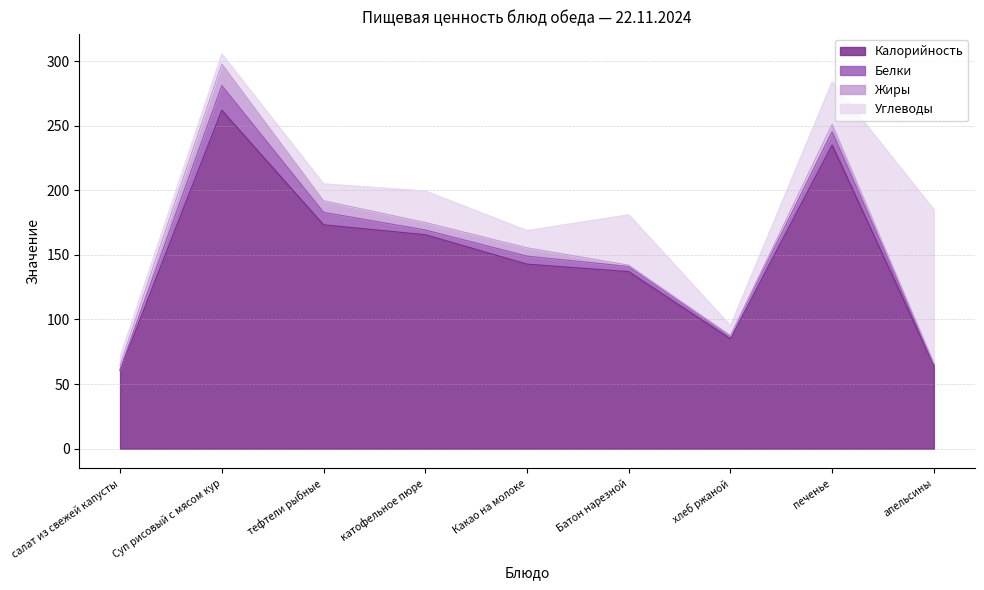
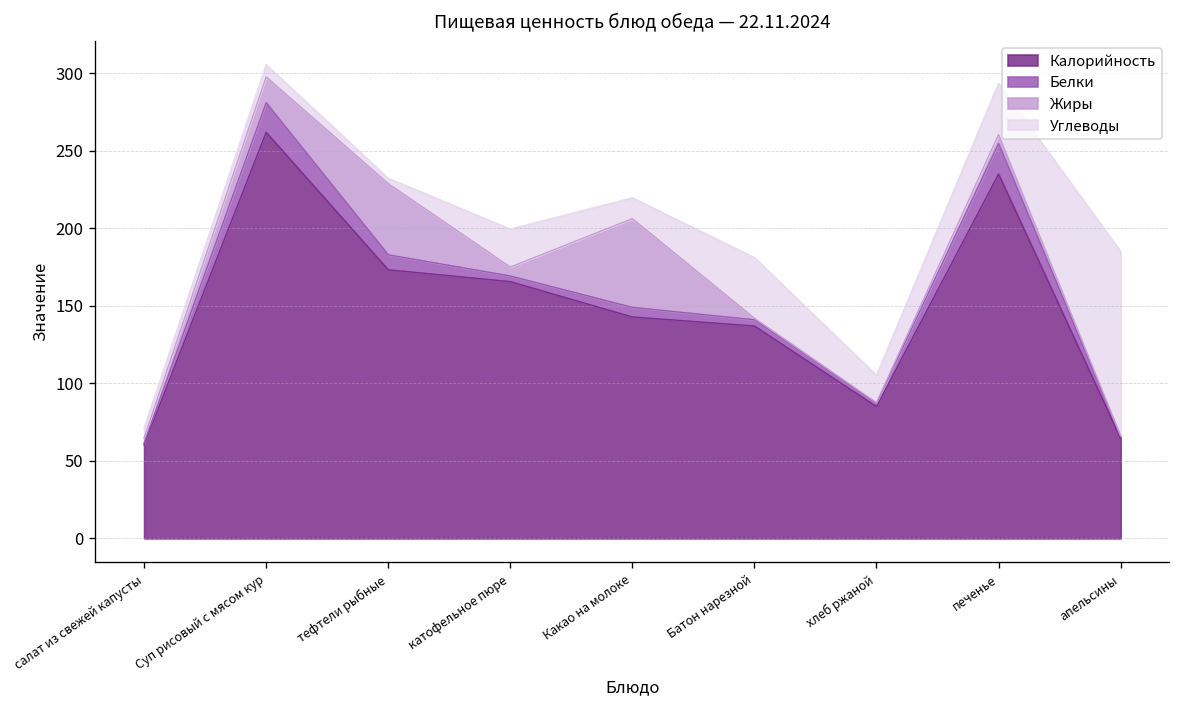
Жиры, тефтели рыбные: 9 -> 46
Углеводы, тефтели рыбные: 13 -> 3
Жиры, Какао на молоке: 6 -> 57
Углеводы, хлеб ржаной: 8 -> 18
Белки, печенье: 10 -> 20
